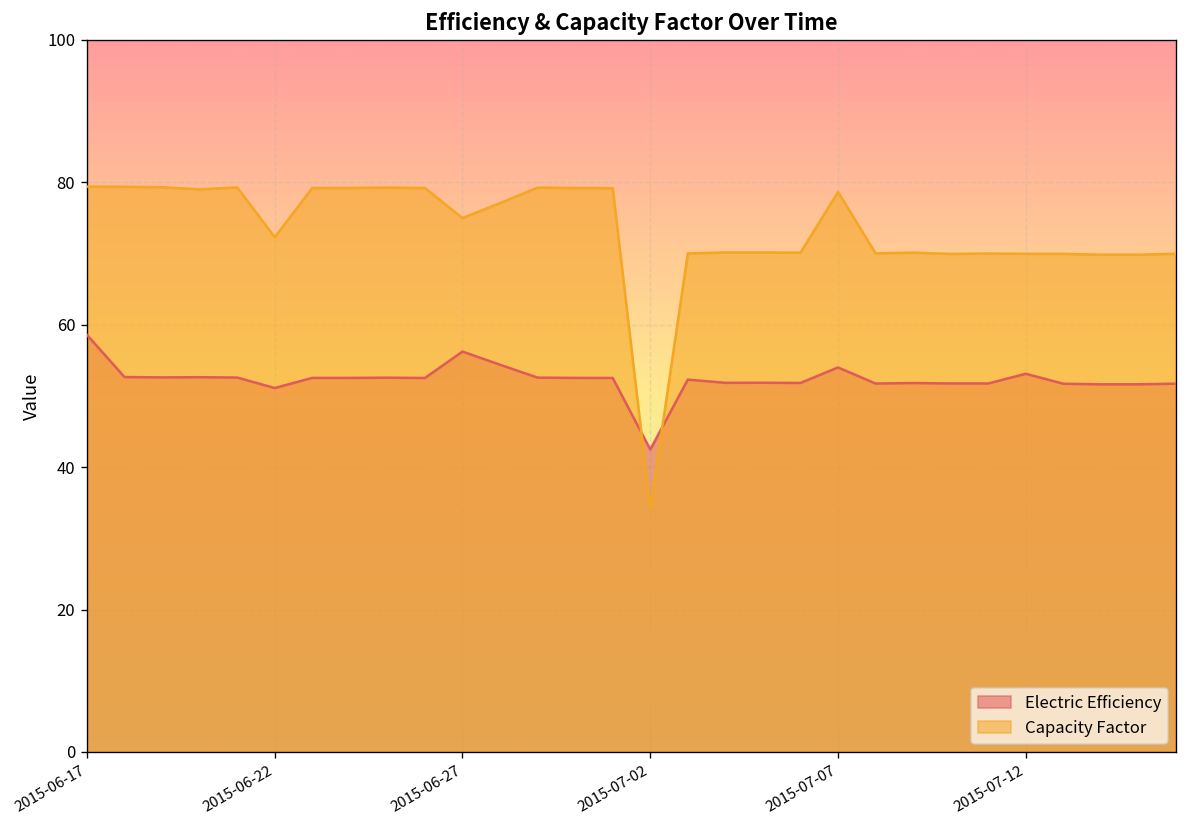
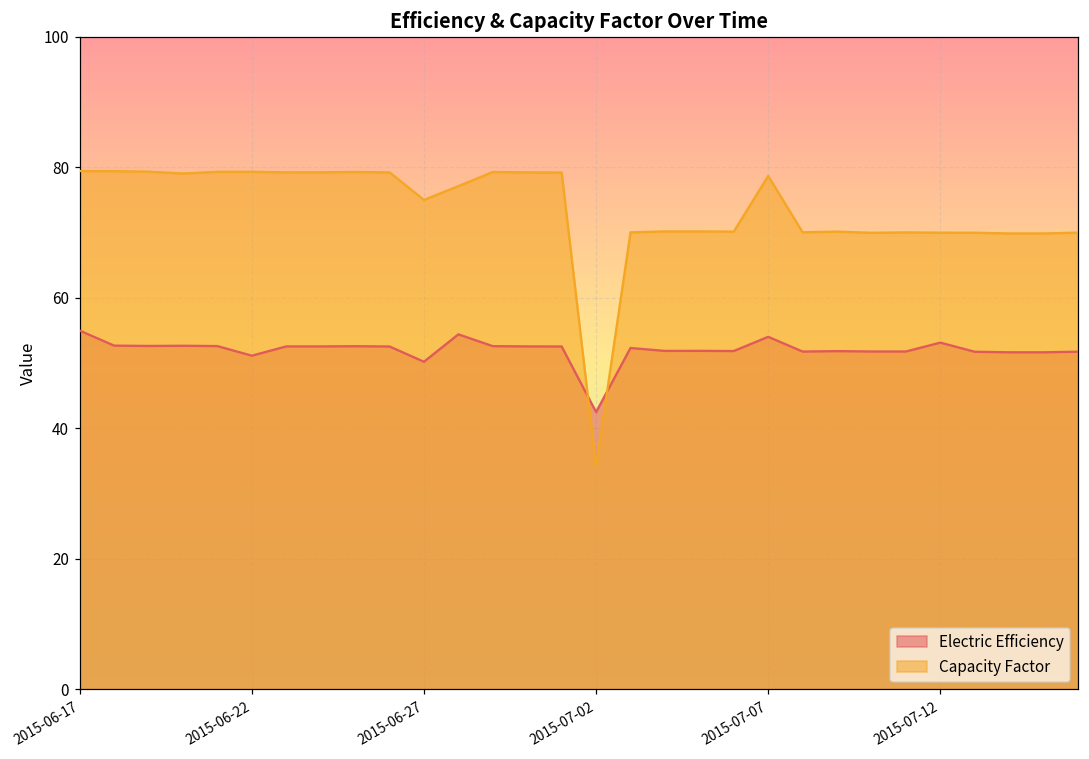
Electric Efficiency, 2015-06-17: 59 -> 55
Capacity Factor, 2015-06-22: 72 -> 79
Electric Efficiency, 2015-06-27: 56 -> 50
